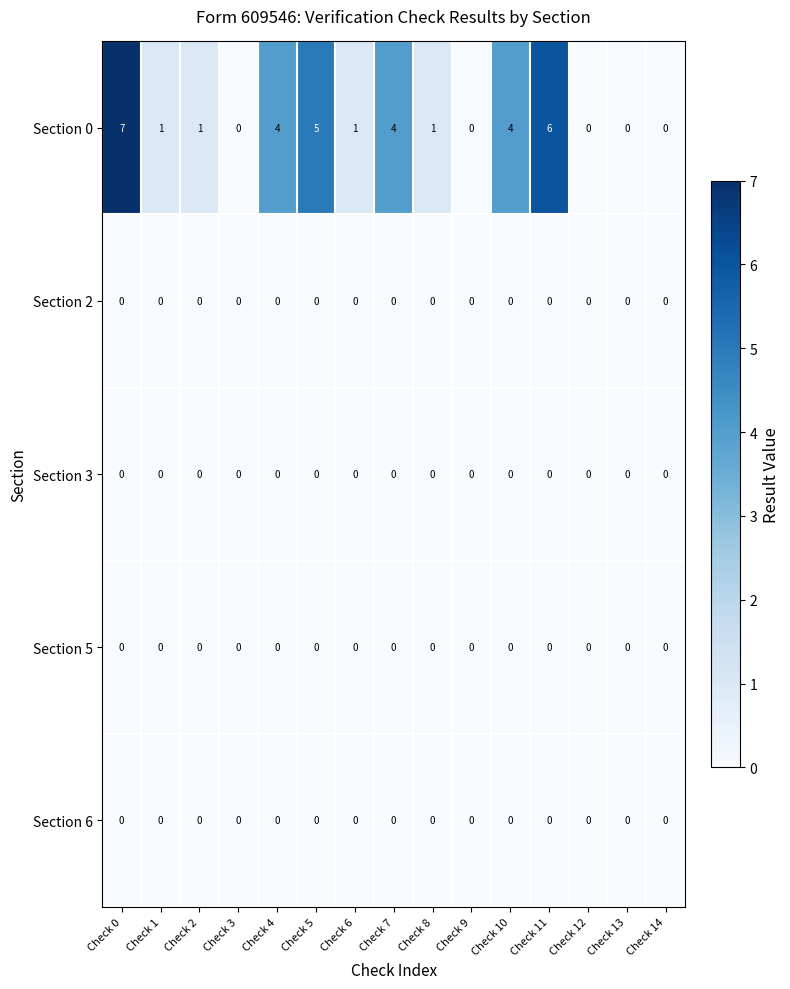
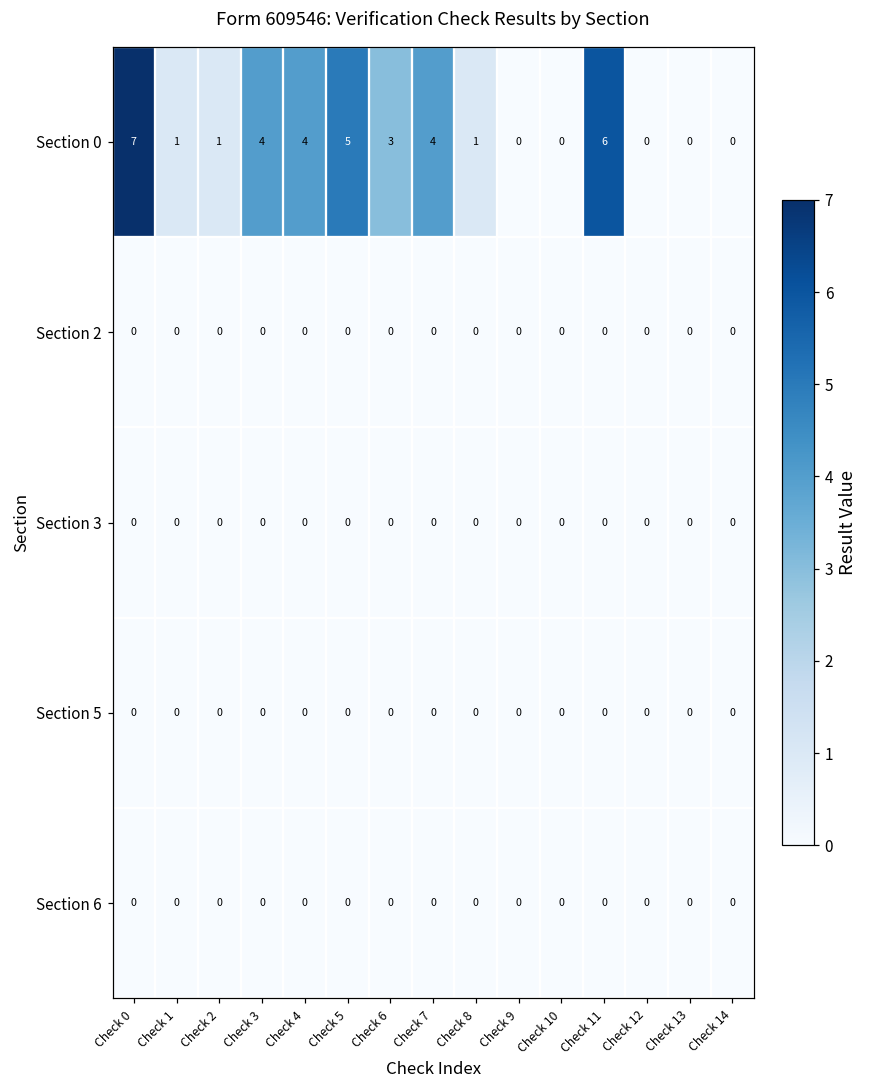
Section 0, Check 3: 0 -> 4
Section 0, Check 6: 1 -> 3
Section 0, Check 10: 4 -> 0
